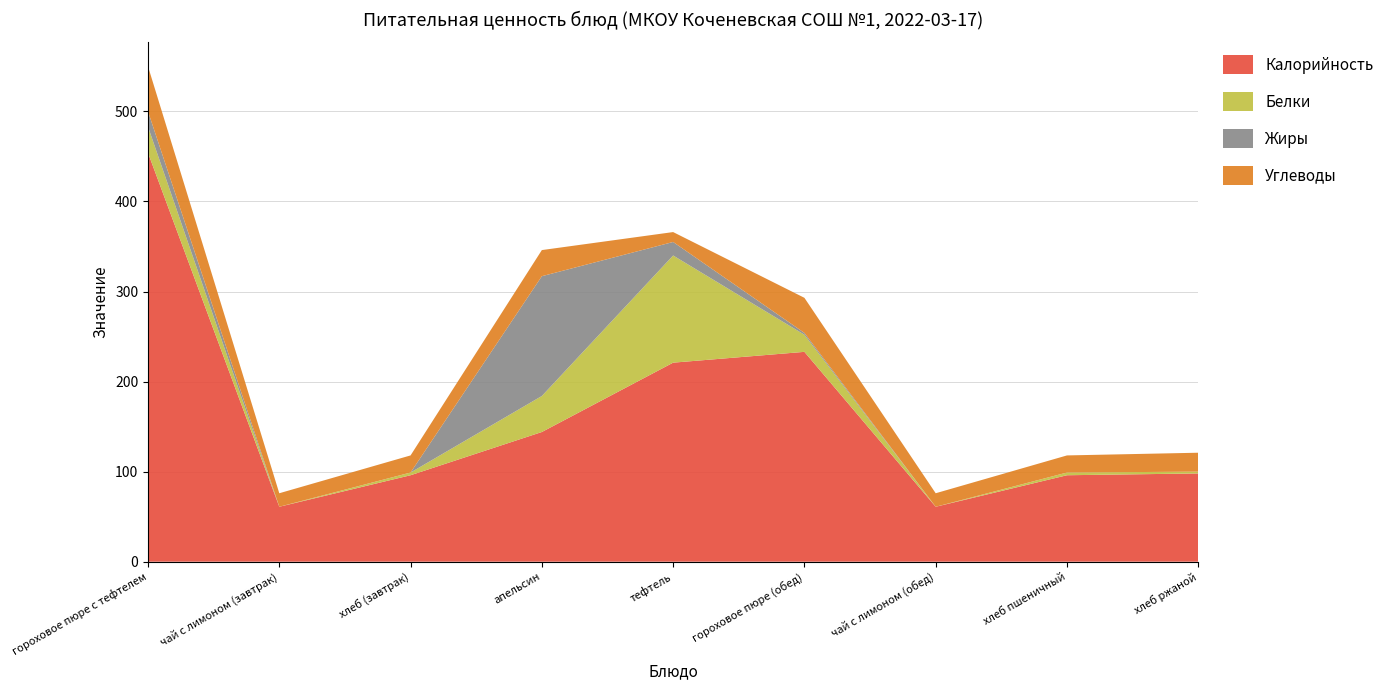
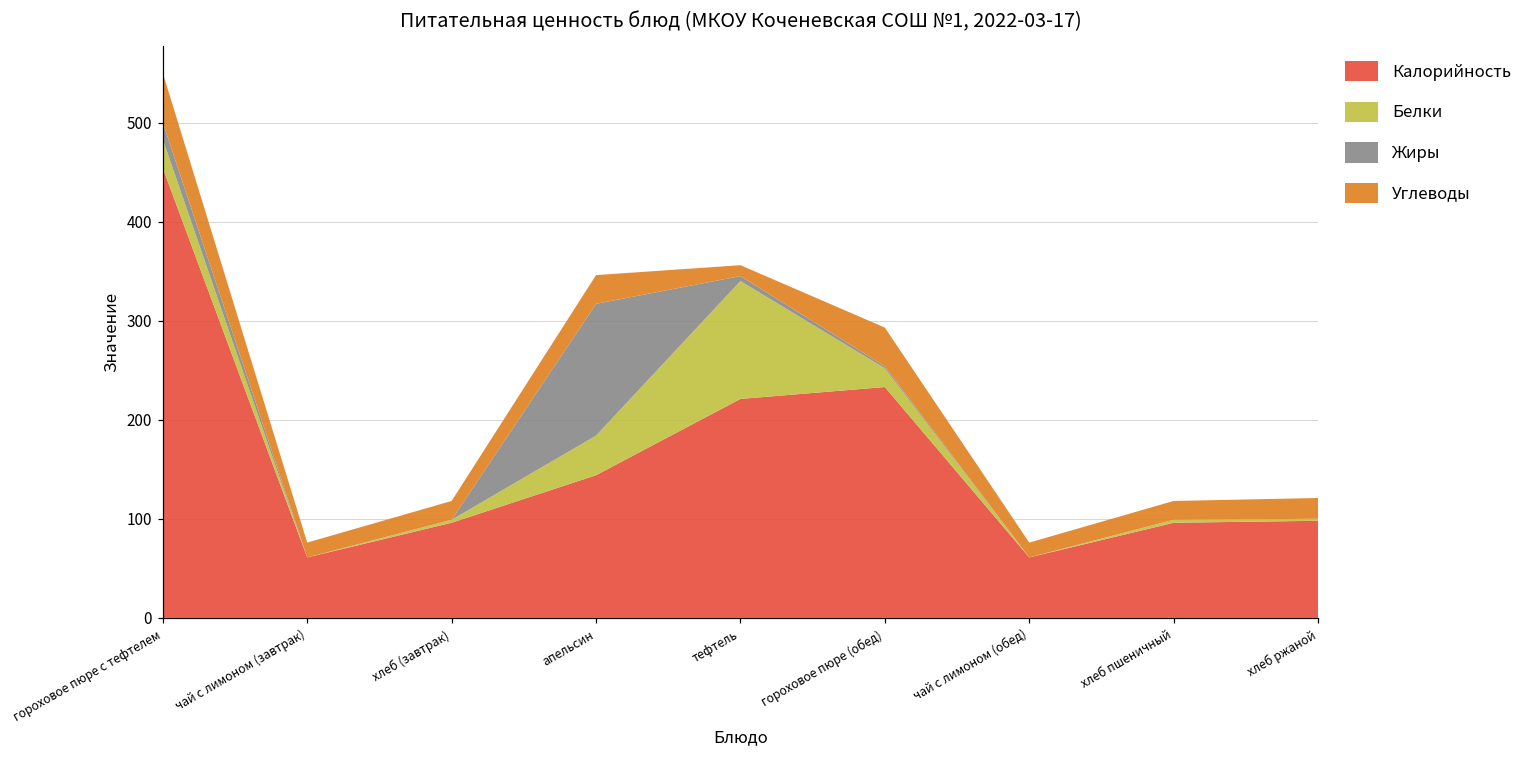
Жиры, тефтель: 20 -> 10
